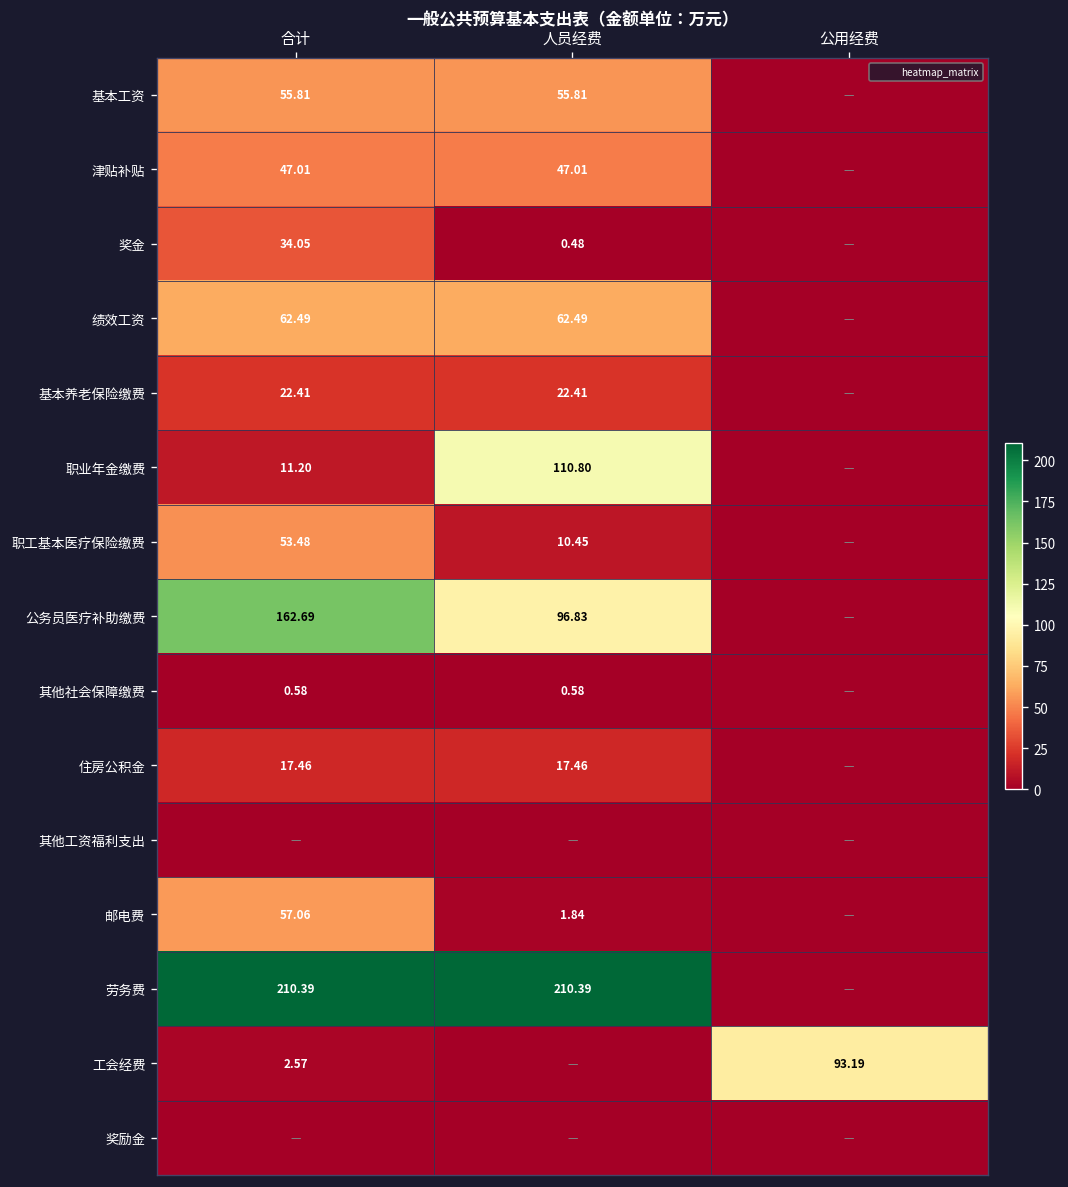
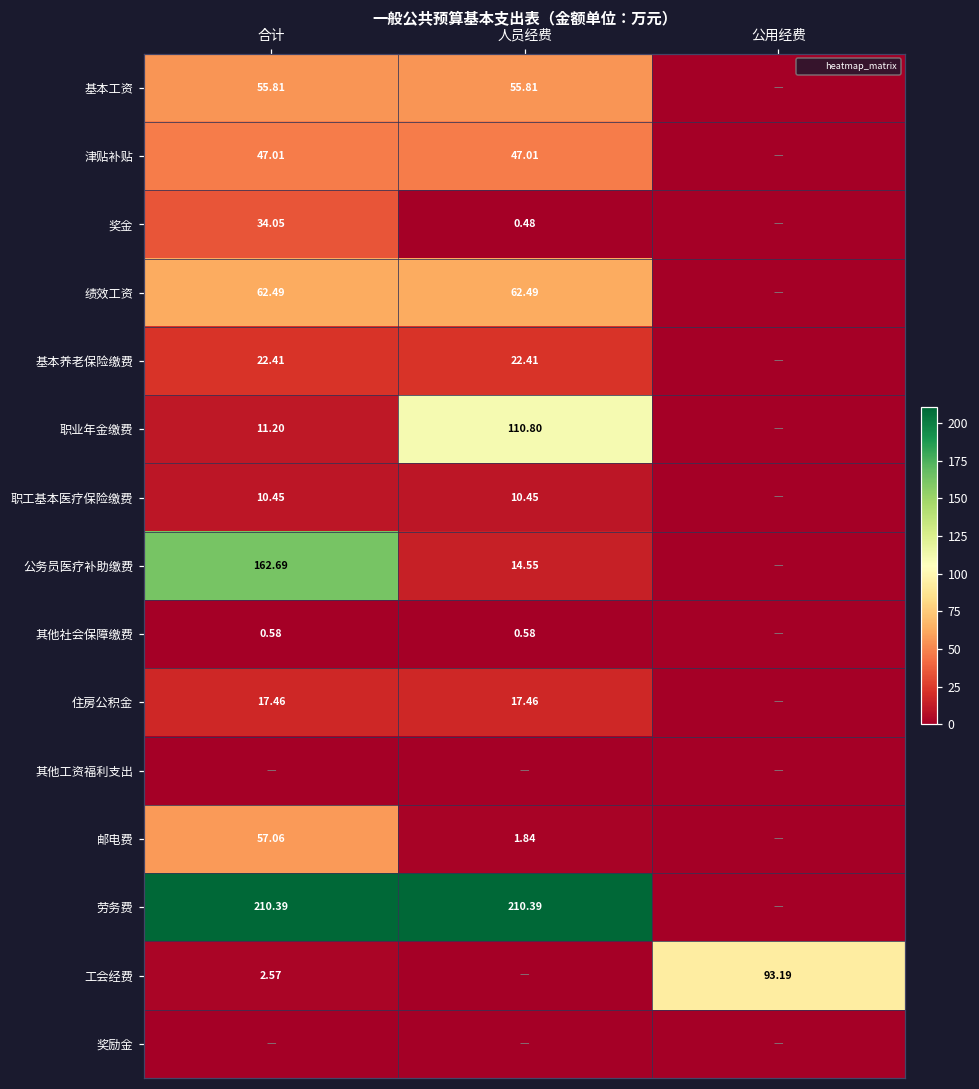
职工基本医疗保险缴费, 合计: 53.48 -> 10.45
公务员医疗补助缴费, 人员经费: 96.83 -> 14.55
